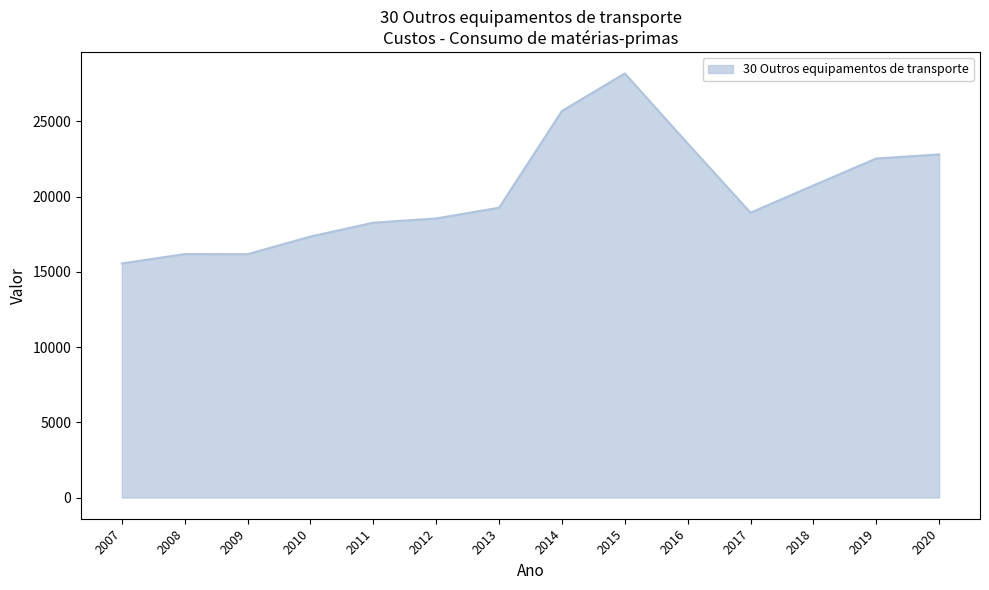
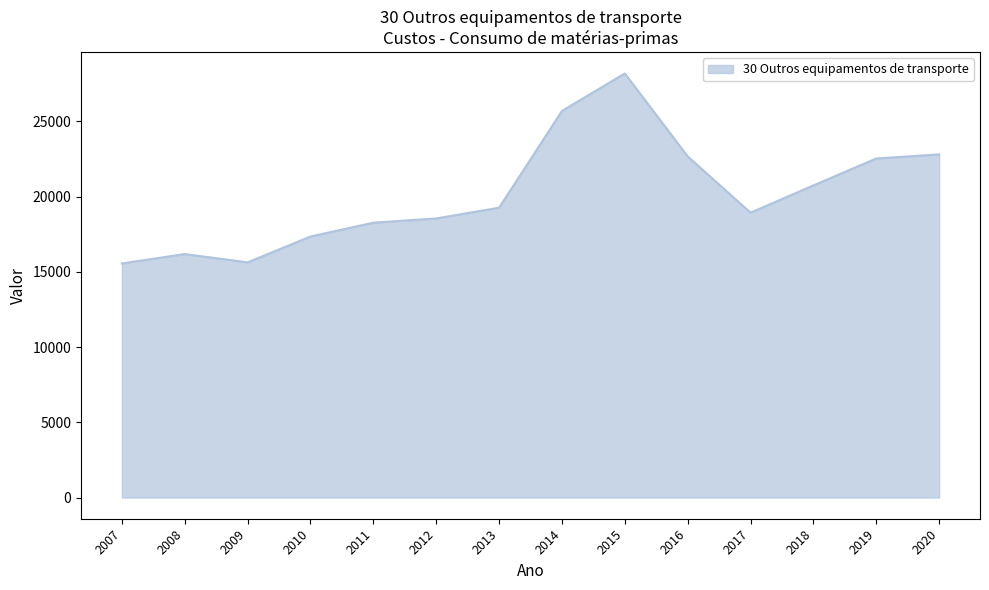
2009: 16200 -> 15600
2016: 23500 -> 22700
